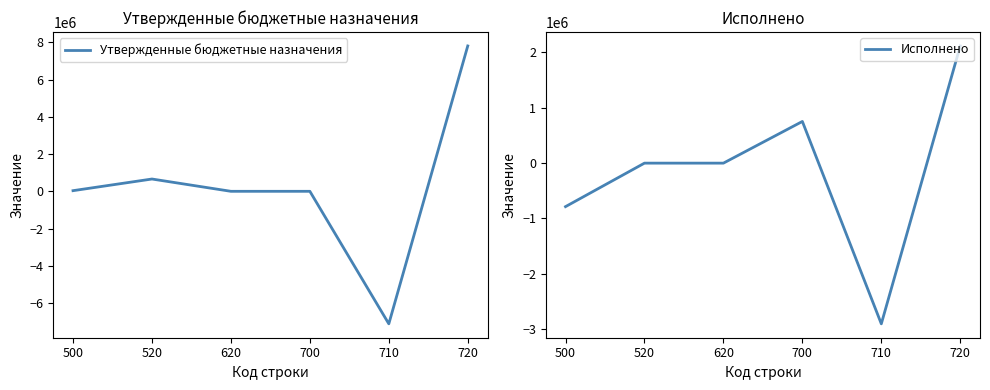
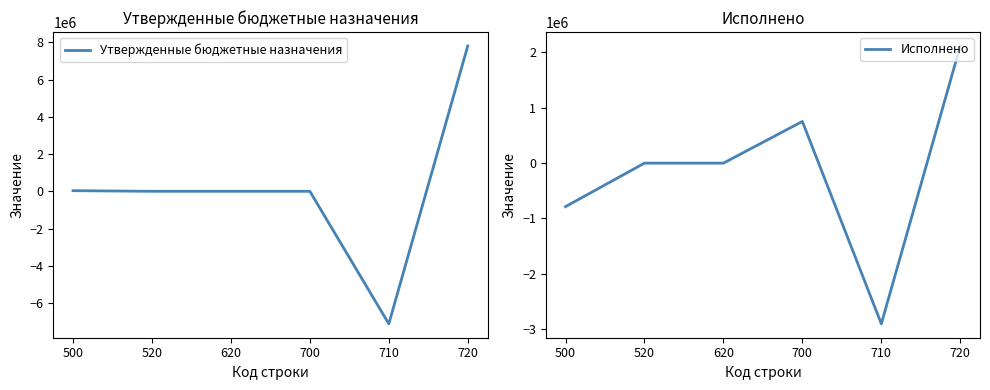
Утвержденные бюджетные назначения, 520: 700000 -> 0
